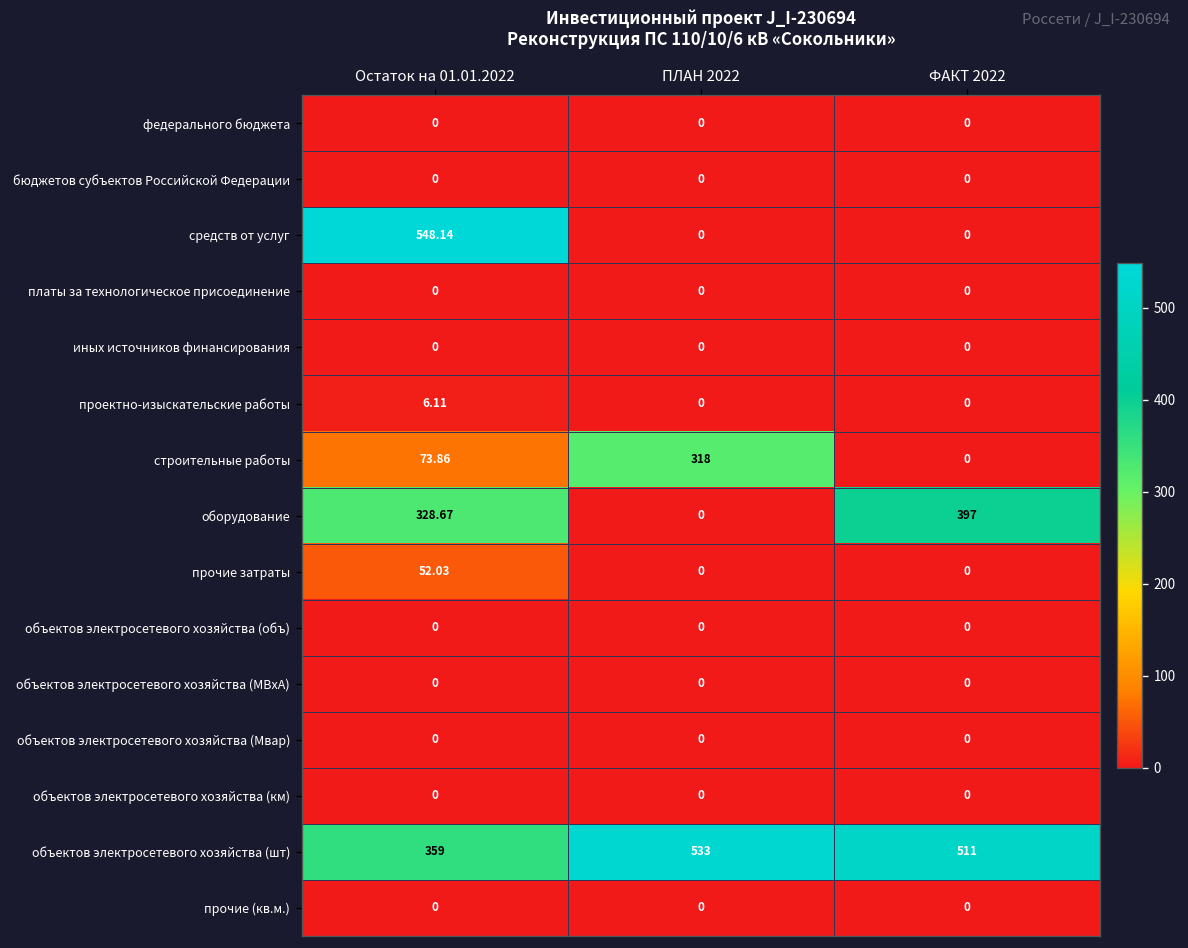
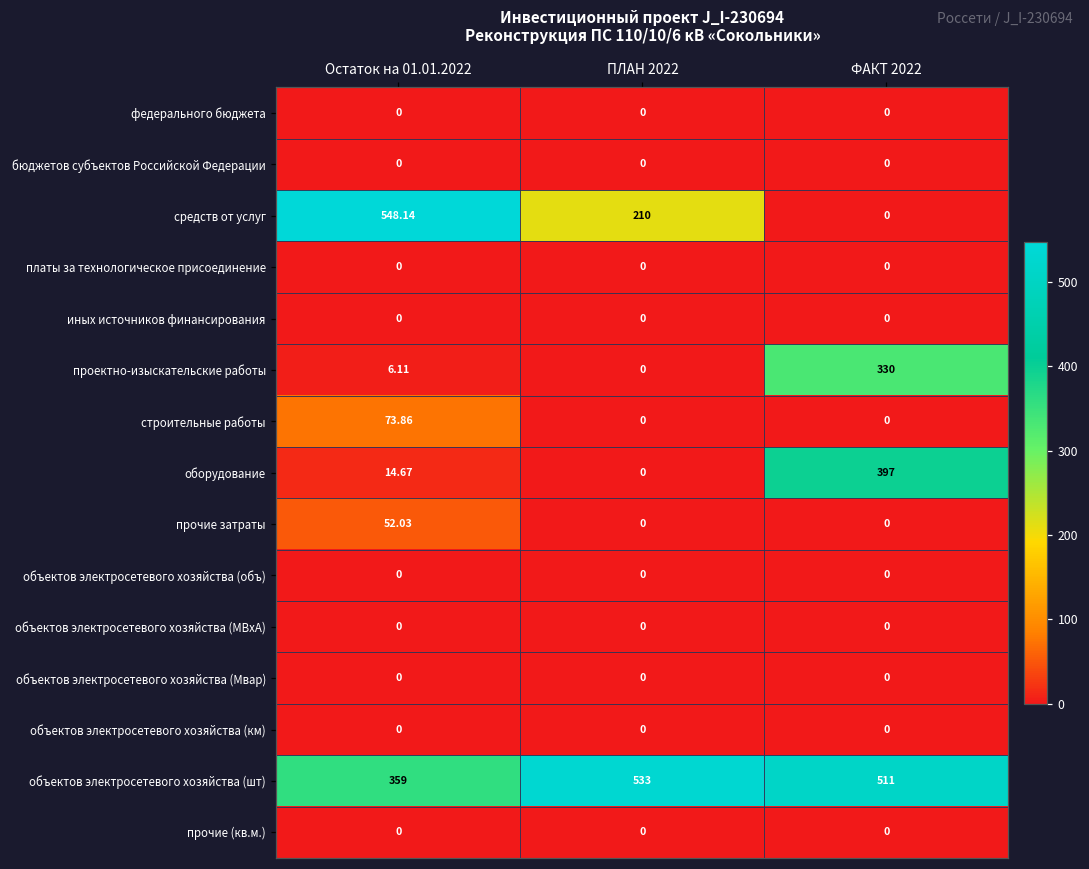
средств от услуг, ПЛАН 2022: 0 -> 210
проектно-изыскательские работы, ФАКТ 2022: 0 -> 330
строительные работы, ПЛАН 2022: 318 -> 0
оборудование, Остаток на 01.01.2022: 328.67 -> 14.67
